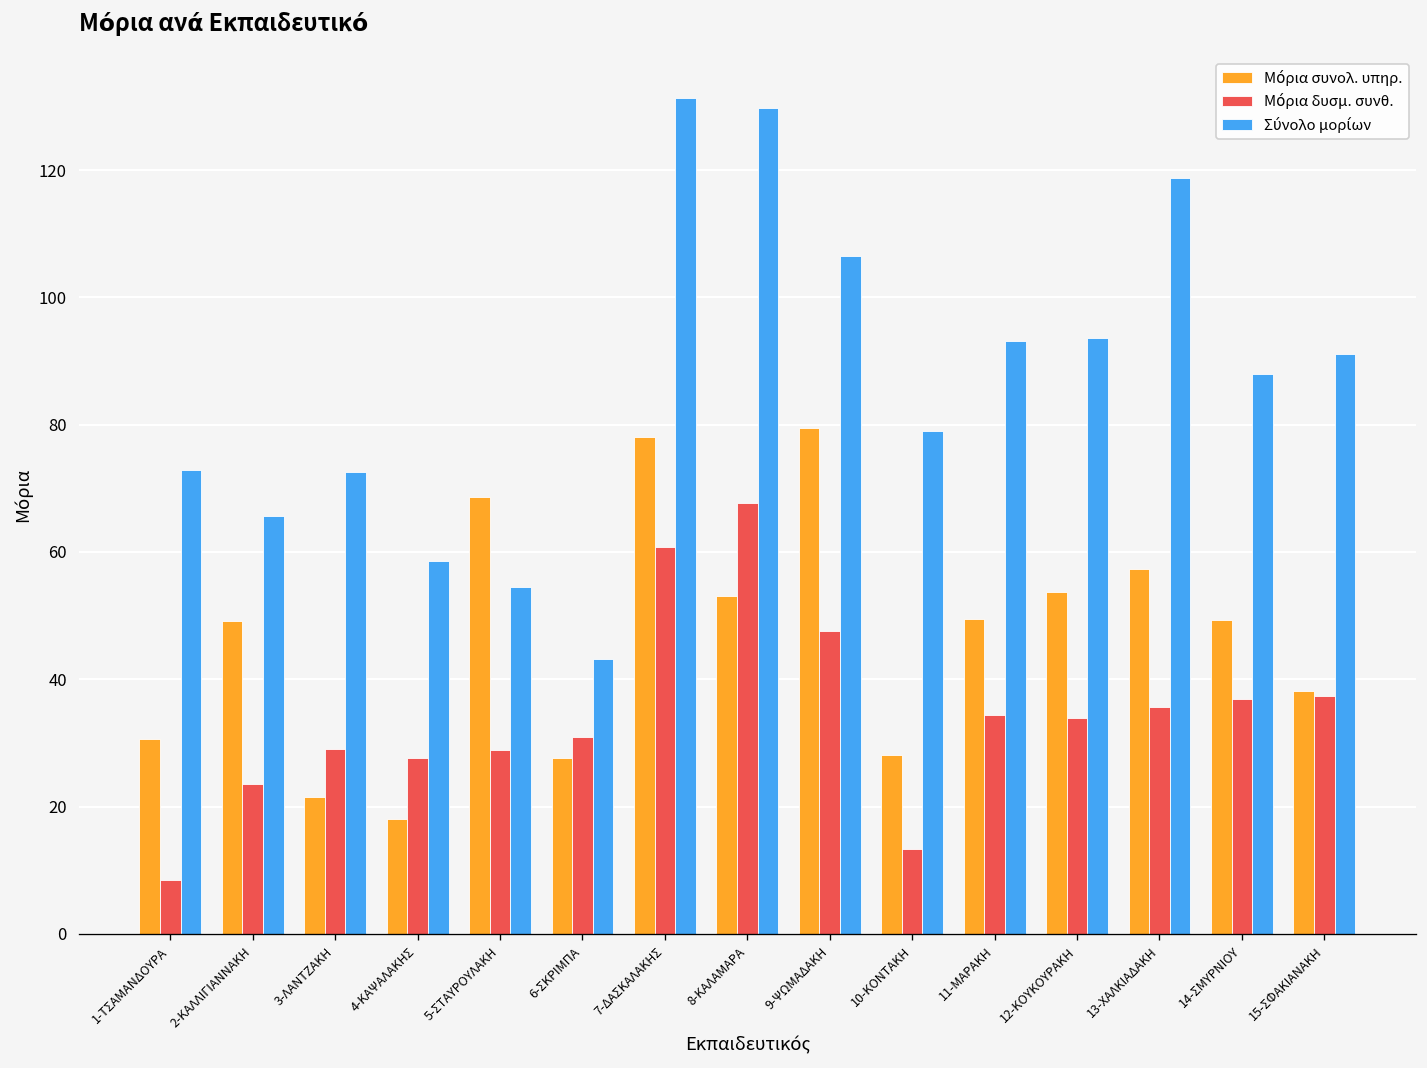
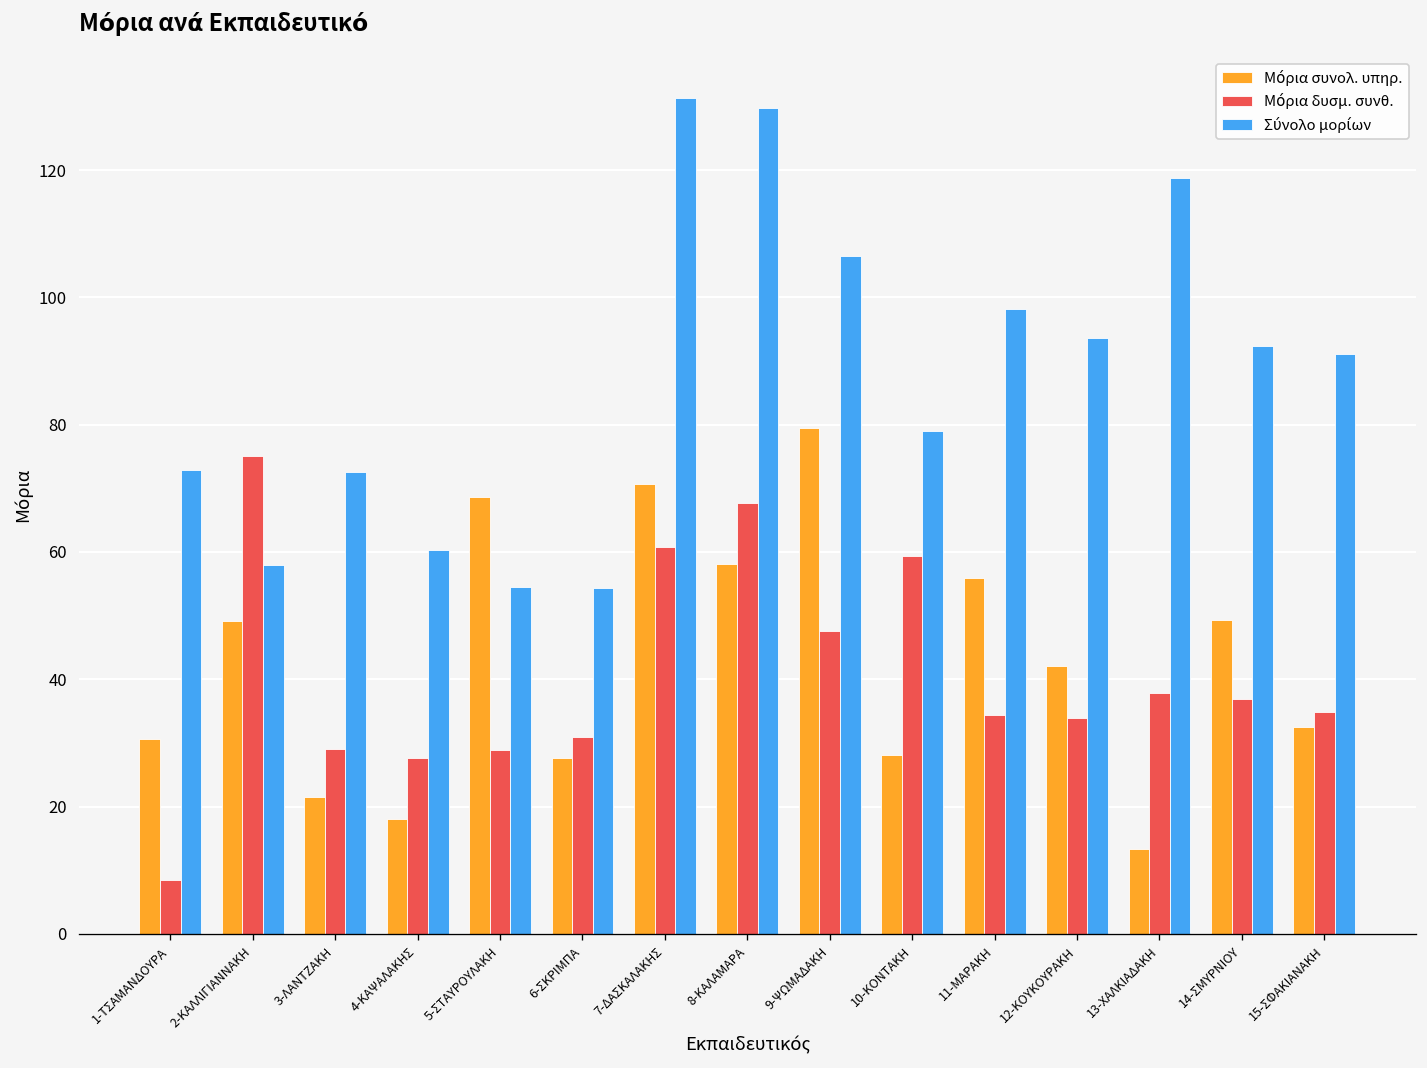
Μόρια δυσμ. συνθ., 2-ΚΑΛΛΙΓΙΑΝΝΑΚΗ: 24 -> 75
Σύνολο μορίων, 2-ΚΑΛΛΙΓΙΑΝΝΑΚΗ: 66 -> 58
Σύνολο μορίων, 4-ΚΑΨΑΛΑΚΗΣ: 59 -> 60
Σύνολο μορίων, 6-ΣΚΡΙΜΠΑ: 43 -> 54
Μόρια συνολ. υπηρ., 7-ΔΑΣΚΑΛΑΚΗΣ: 78 -> 71
Μόρια συνολ. υπηρ., 8-ΚΑΛΑΜΑΡΑ: 53 -> 58
Μόρια δυσμ. συνθ., 10-ΚΟΝΤΑΚΗ: 13 -> 59
Μόρια συνολ. υπηρ., 11-ΜΑΡΑΚΗ: 49 -> 56
Σύνολο μορίων, 11-ΜΑΡΑΚΗ: 93 -> 98
Μόρια συνολ. υπηρ., 12-ΚΟΥΚΟΥΡΑΚΗ: 54 -> 42
Μόρια συνολ. υπηρ., 13-ΧΑΛΚΙΑΔΑΚΗ: 57 -> 13
Μόρια δυσμ. συνθ., 13-ΧΑΛΚΙΑΔΑΚΗ: 36 -> 38
Σύνολο μορίων, 14-ΣΜΥΡΝΙΟΥ: 88 -> 92
Μόρια συνολ. υπηρ., 15-ΣΦΑΚΙΑΝΑΚΗ: 38 -> 33
Μόρια δυσμ. συνθ., 15-ΣΦΑΚΙΑΝΑΚΗ: 37 -> 35
